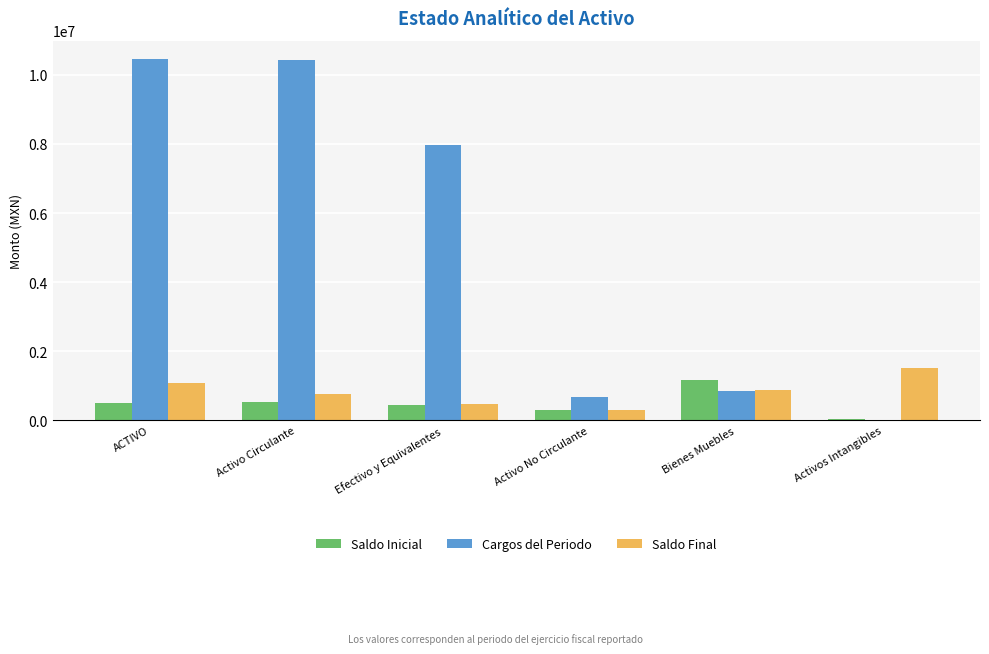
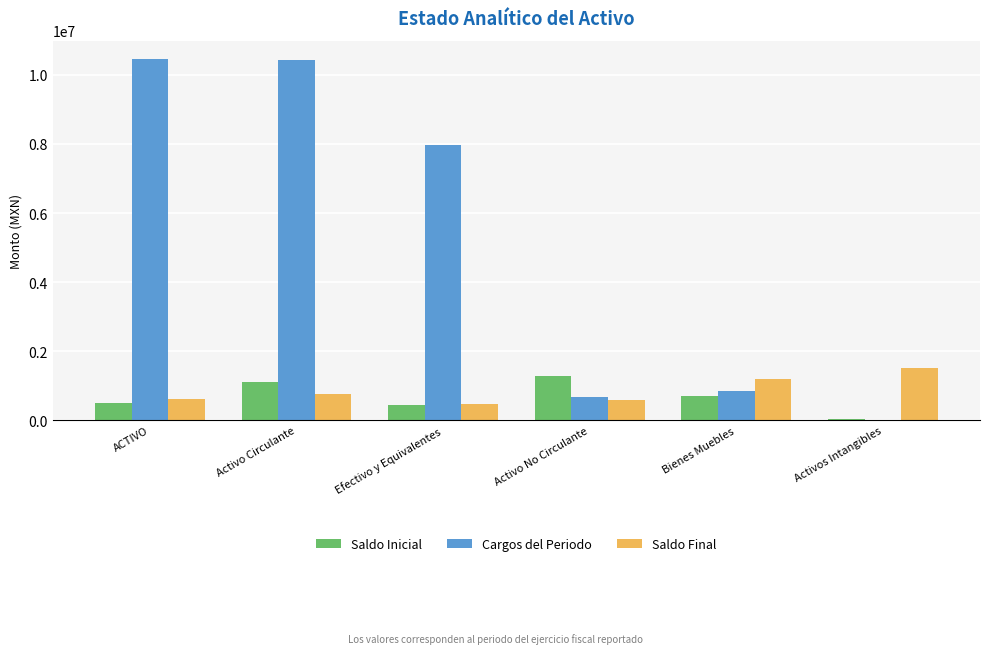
Saldo Final, ACTIVO: 1100000 -> 600000
Saldo Inicial, Activo Circulante: 500000 -> 1100000
Saldo Inicial, Activo No Circulante: 300000 -> 1300000
Saldo Final, Activo No Circulante: 300000 -> 600000
Saldo Inicial, Bienes Muebles: 1200000 -> 700000
Saldo Final, Bienes Muebles: 900000 -> 1200000
